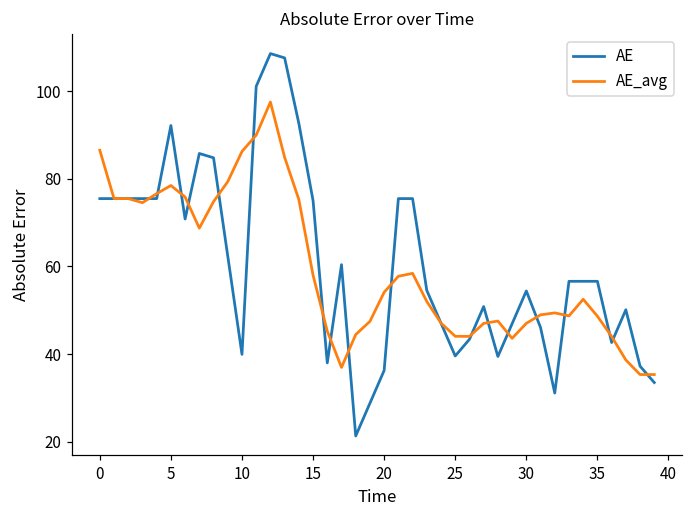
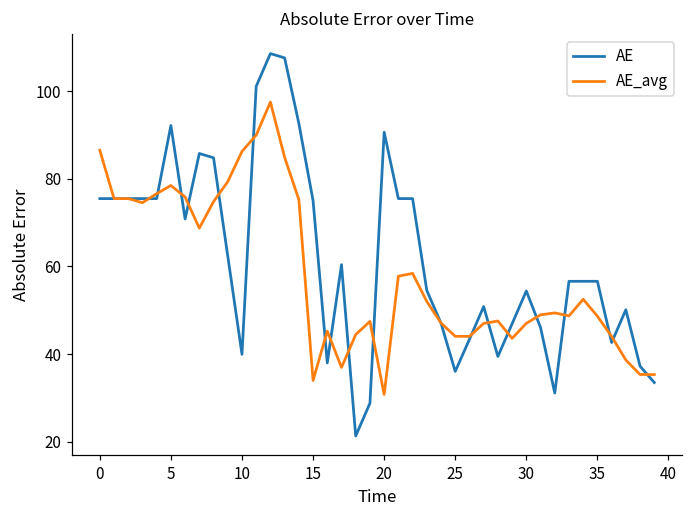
AE_avg, 15: 58 -> 34
AE, 20: 36 -> 91
AE_avg, 20: 54 -> 31
AE, 25: 40 -> 36
